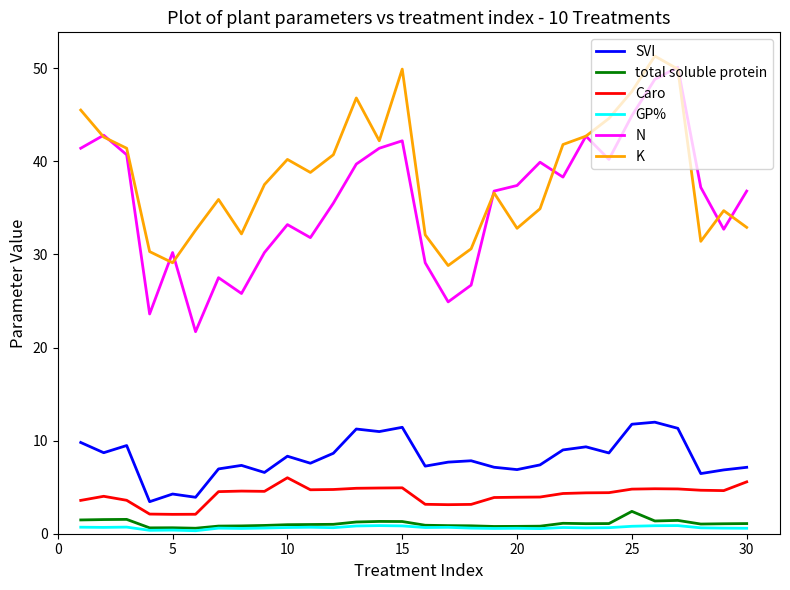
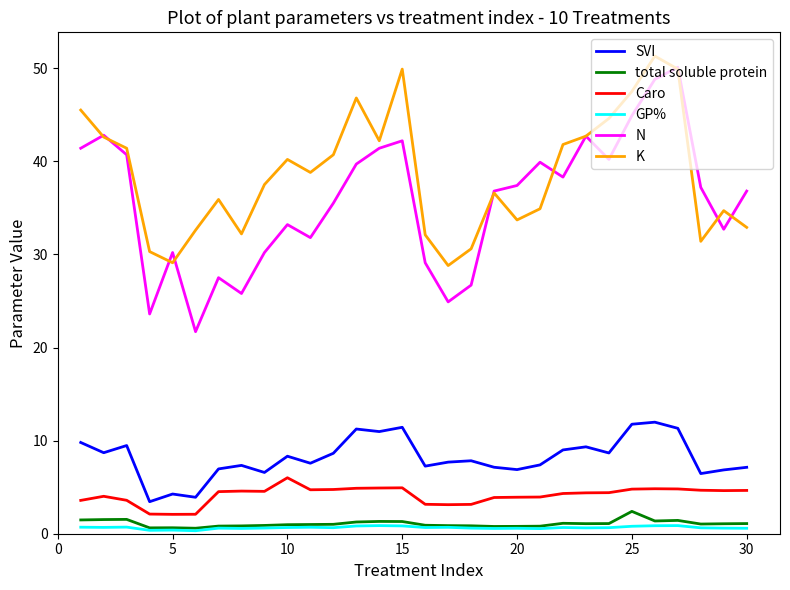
K, 20: 33 -> 34
Caro, 30: 6 -> 5
